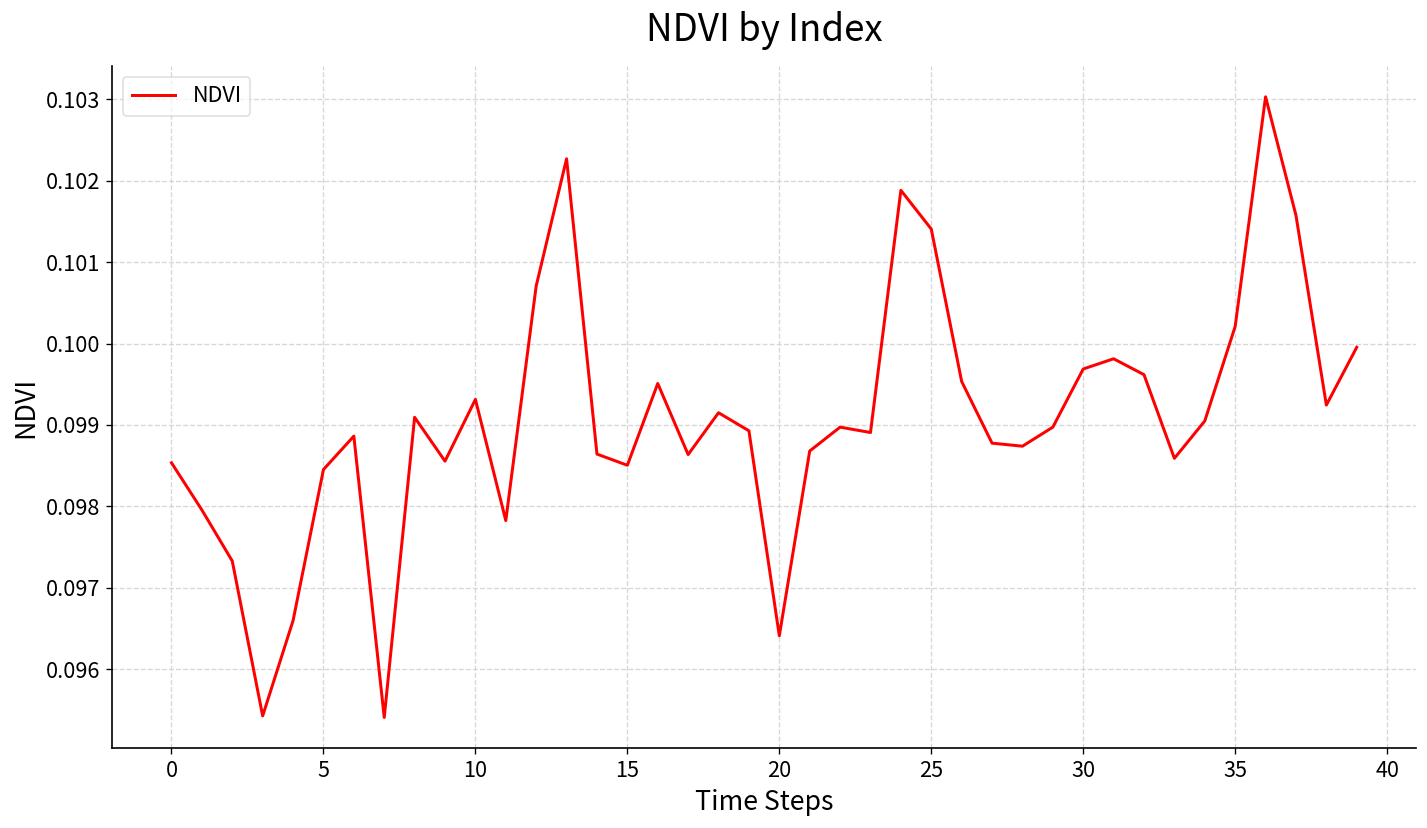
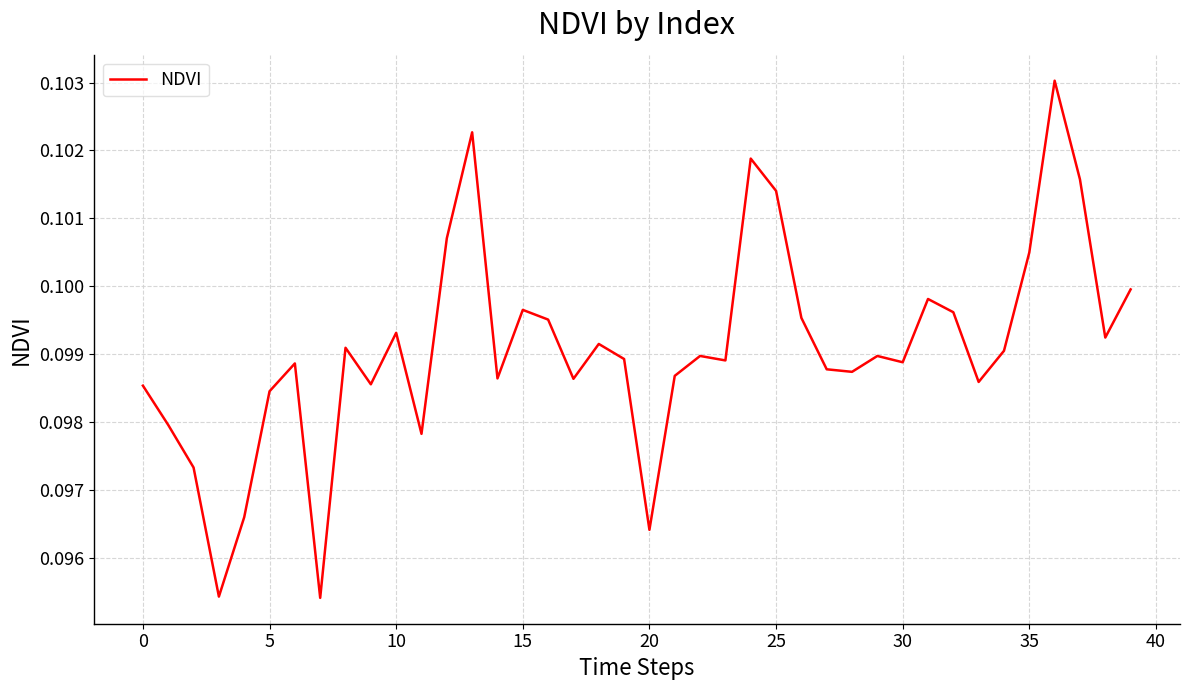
15: 0.0985 -> 0.0997
30: 0.0997 -> 0.0989
35: 0.1002 -> 0.1005
